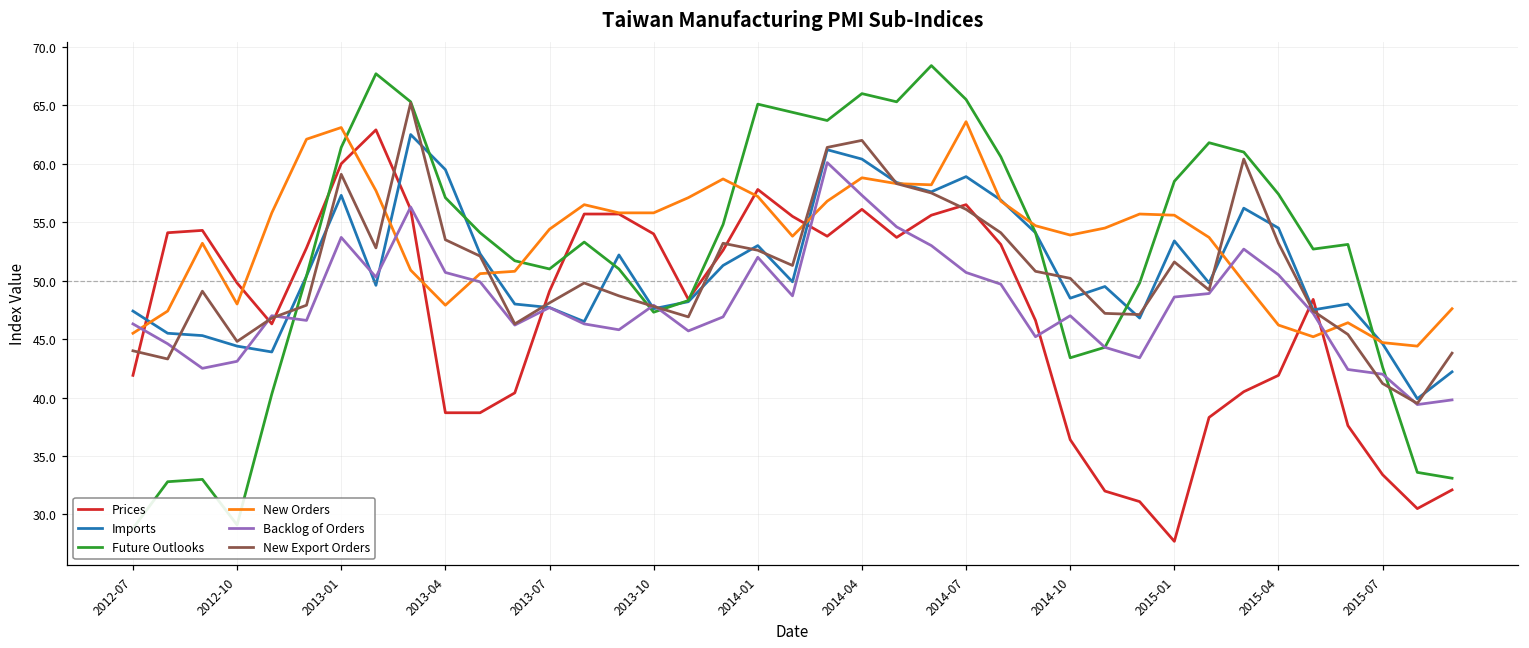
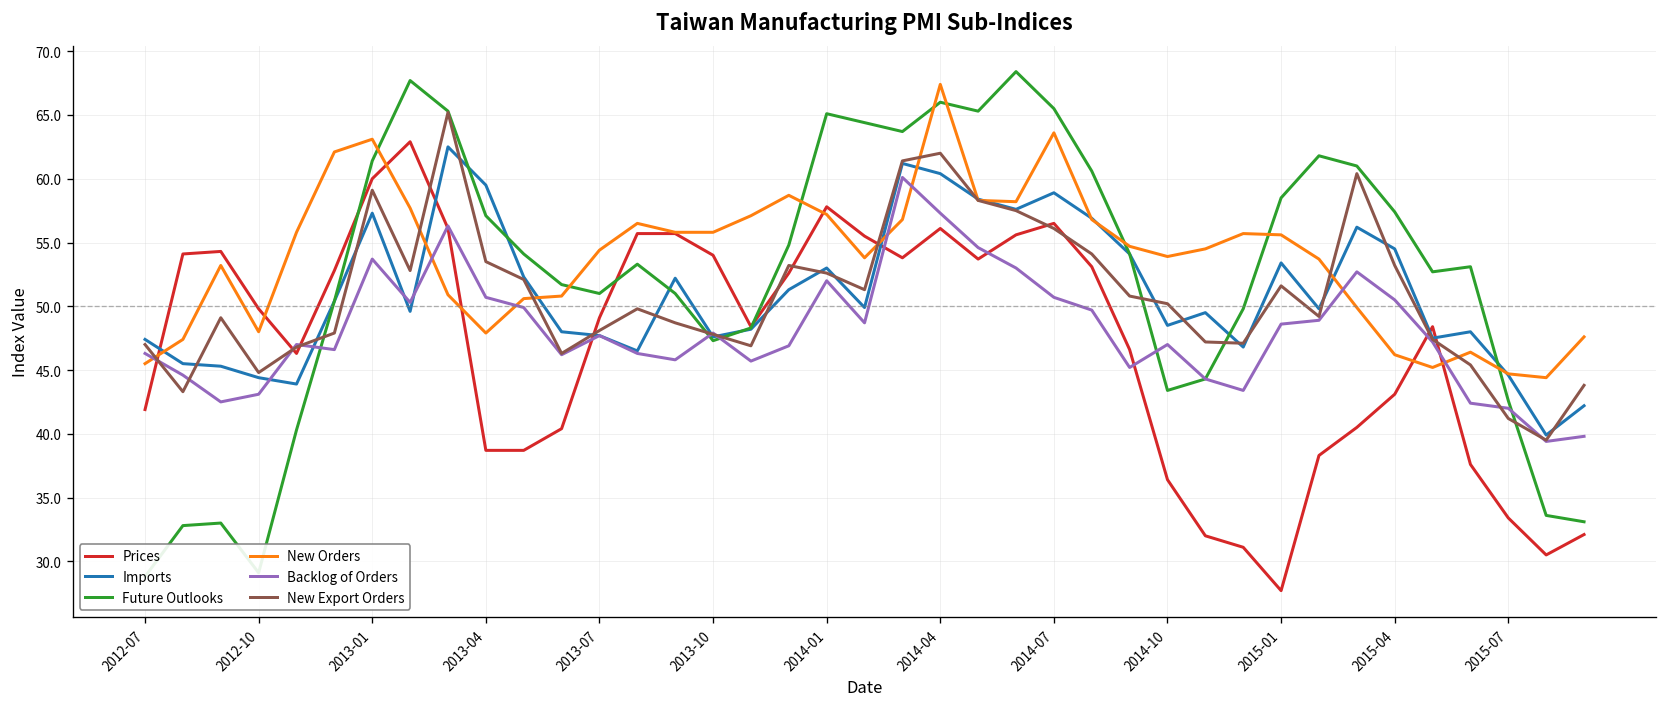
New Export Orders, 2012-07: 44 -> 47
New Orders, 2014-04: 58.8 -> 67.4
Prices, 2015-04: 41.9 -> 43.1
